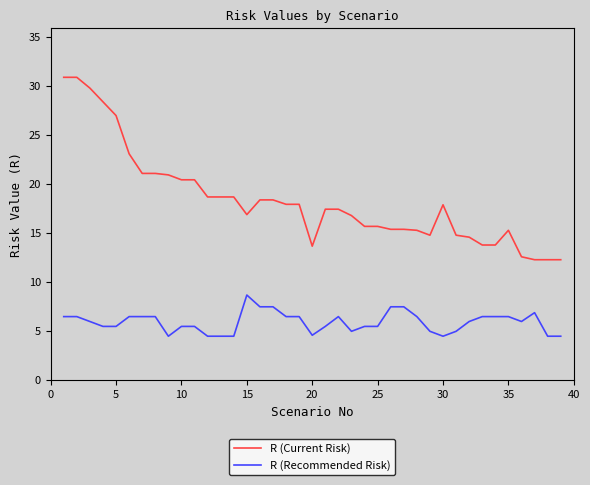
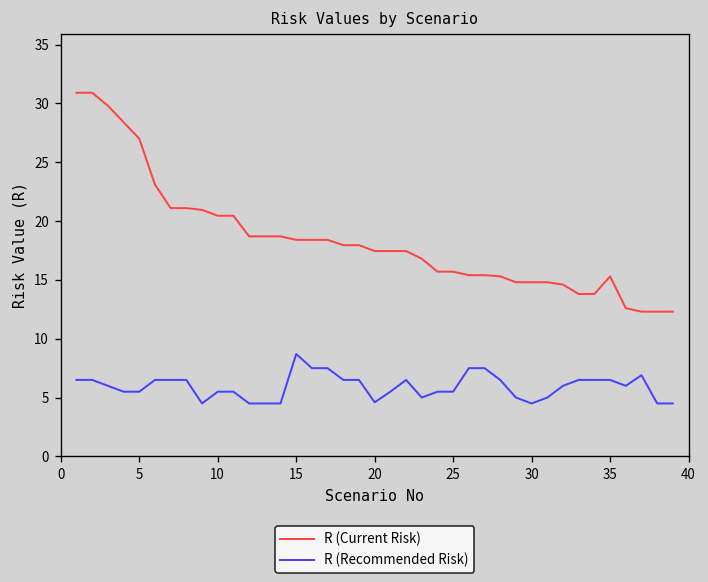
R (Current Risk), 15: 17 -> 18
R (Current Risk), 20: 14 -> 17
R (Current Risk), 30: 18 -> 15
